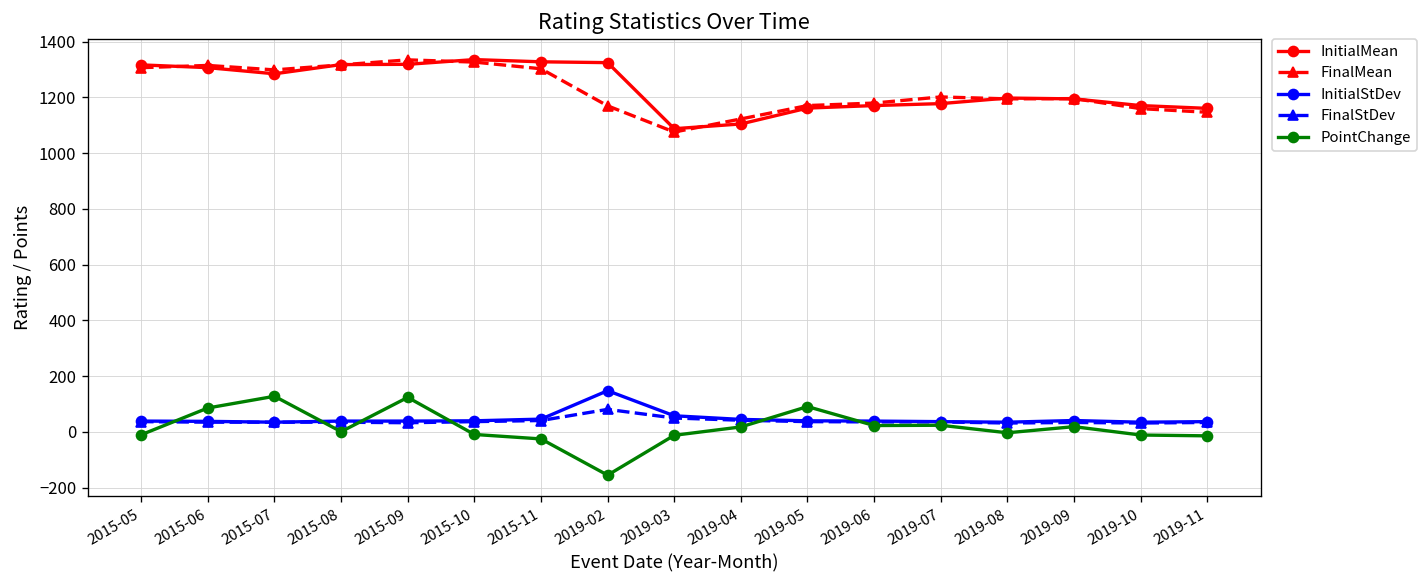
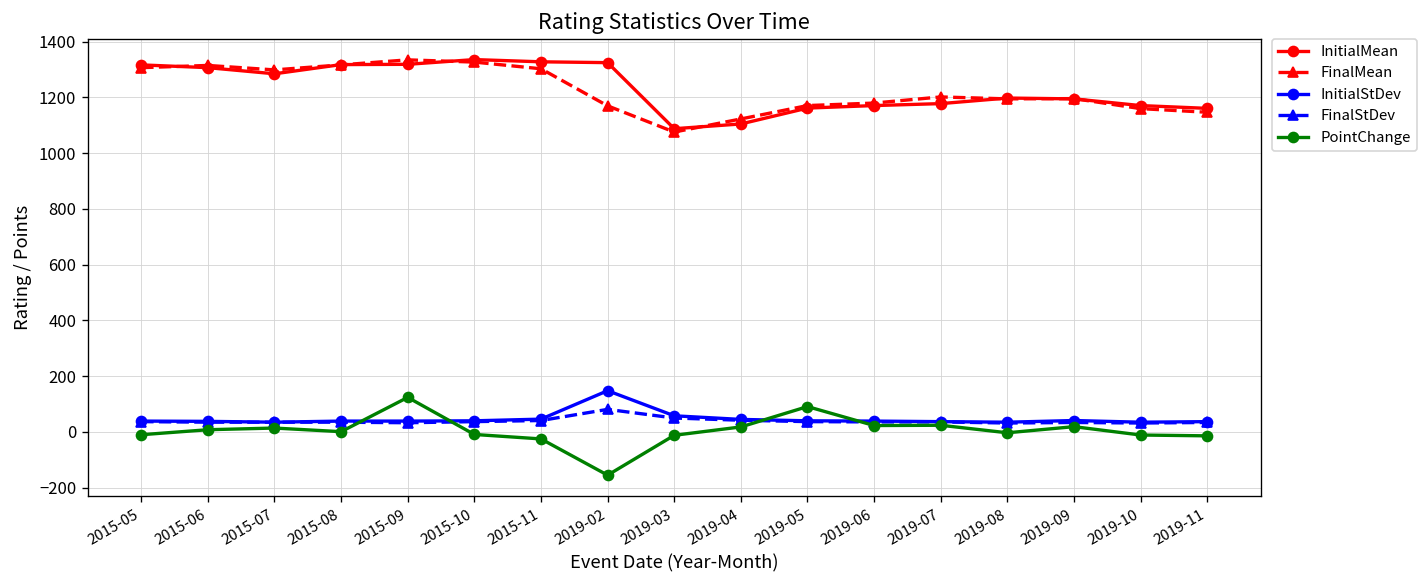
PointChange, 2015-06: 90 -> 10
PointChange, 2015-07: 130 -> 10
